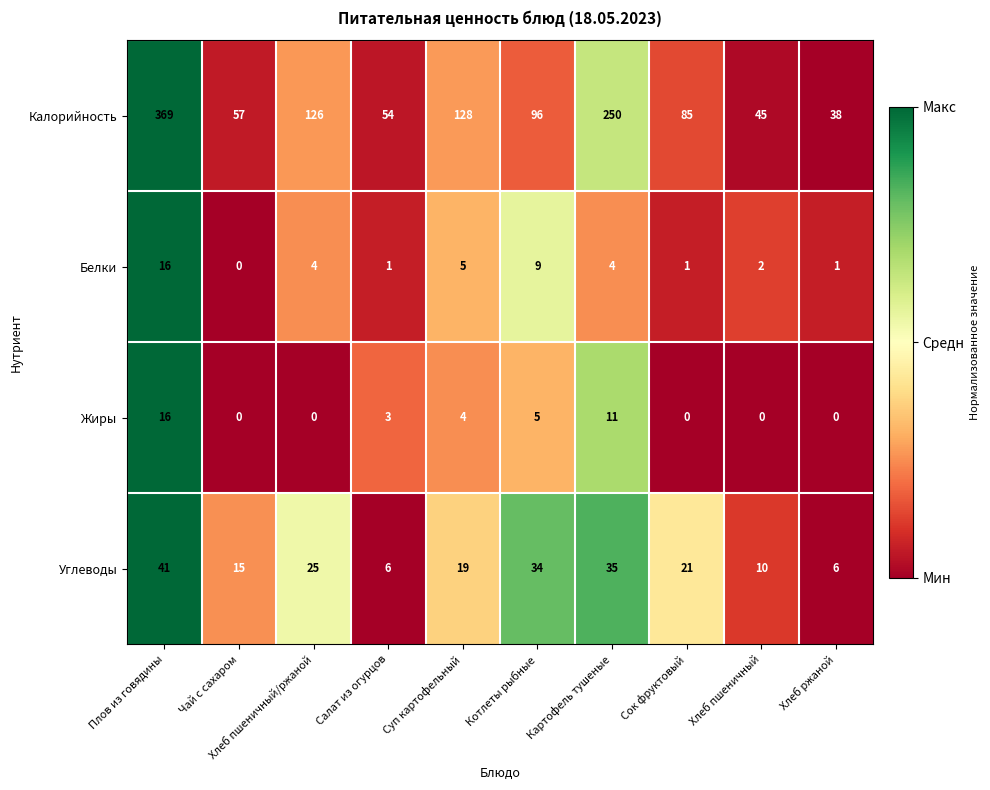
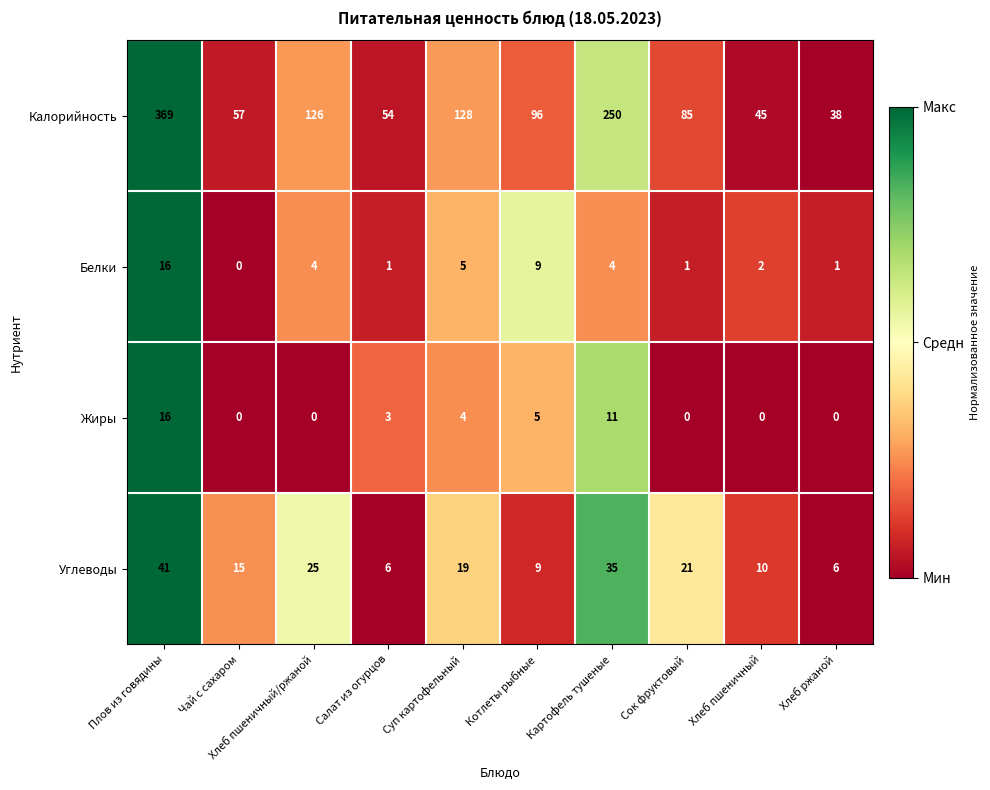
Углеводы, Котлеты рыбные: 34 -> 9
